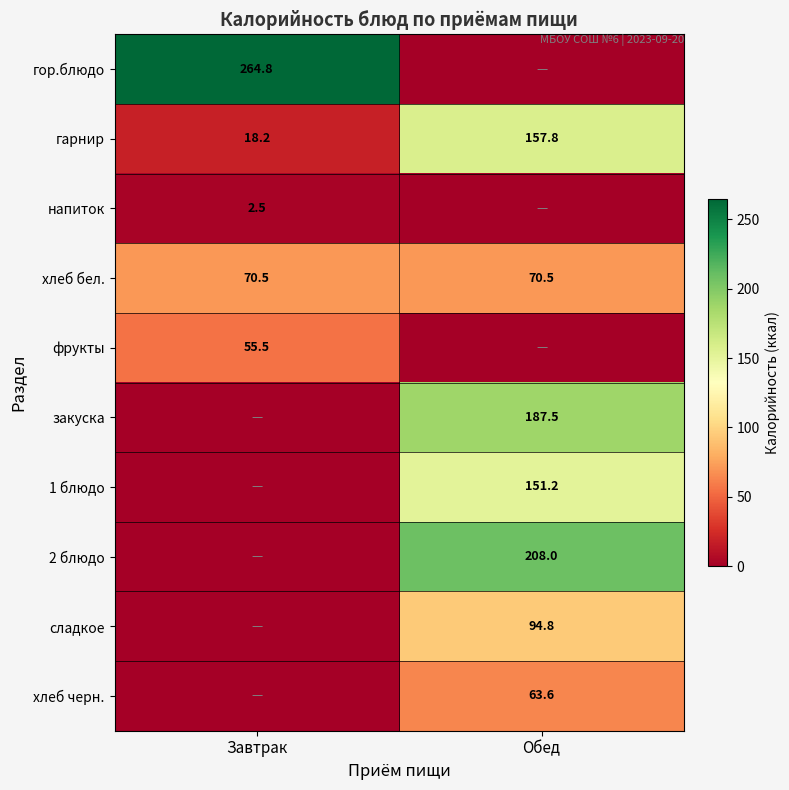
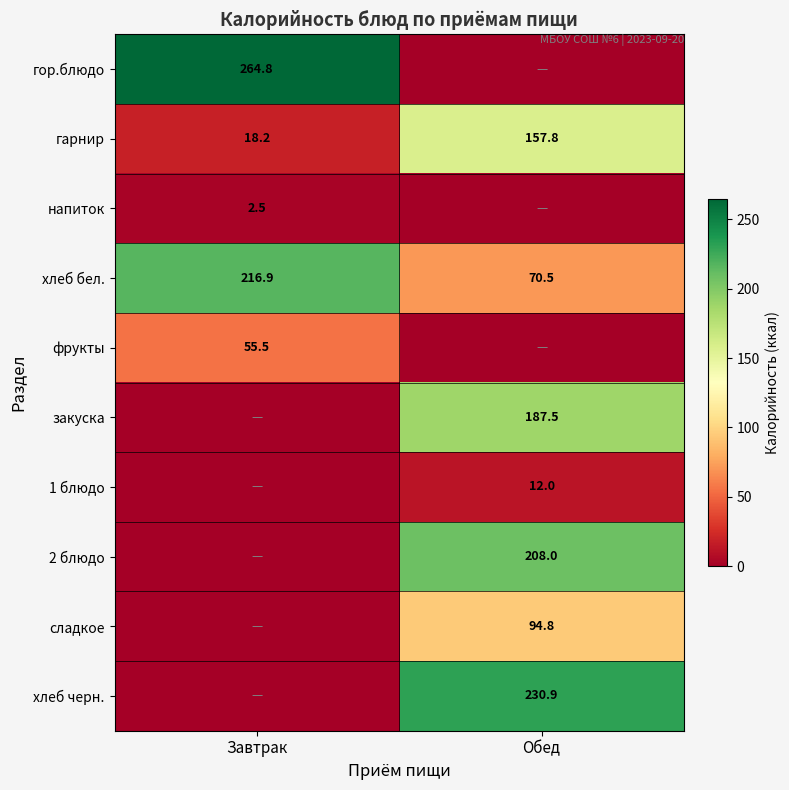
хлеб бел., Завтрак: 70.5 -> 216.9
1 блюдо, Обед: 151.2 -> 12.0
хлеб черн., Обед: 63.6 -> 230.9
